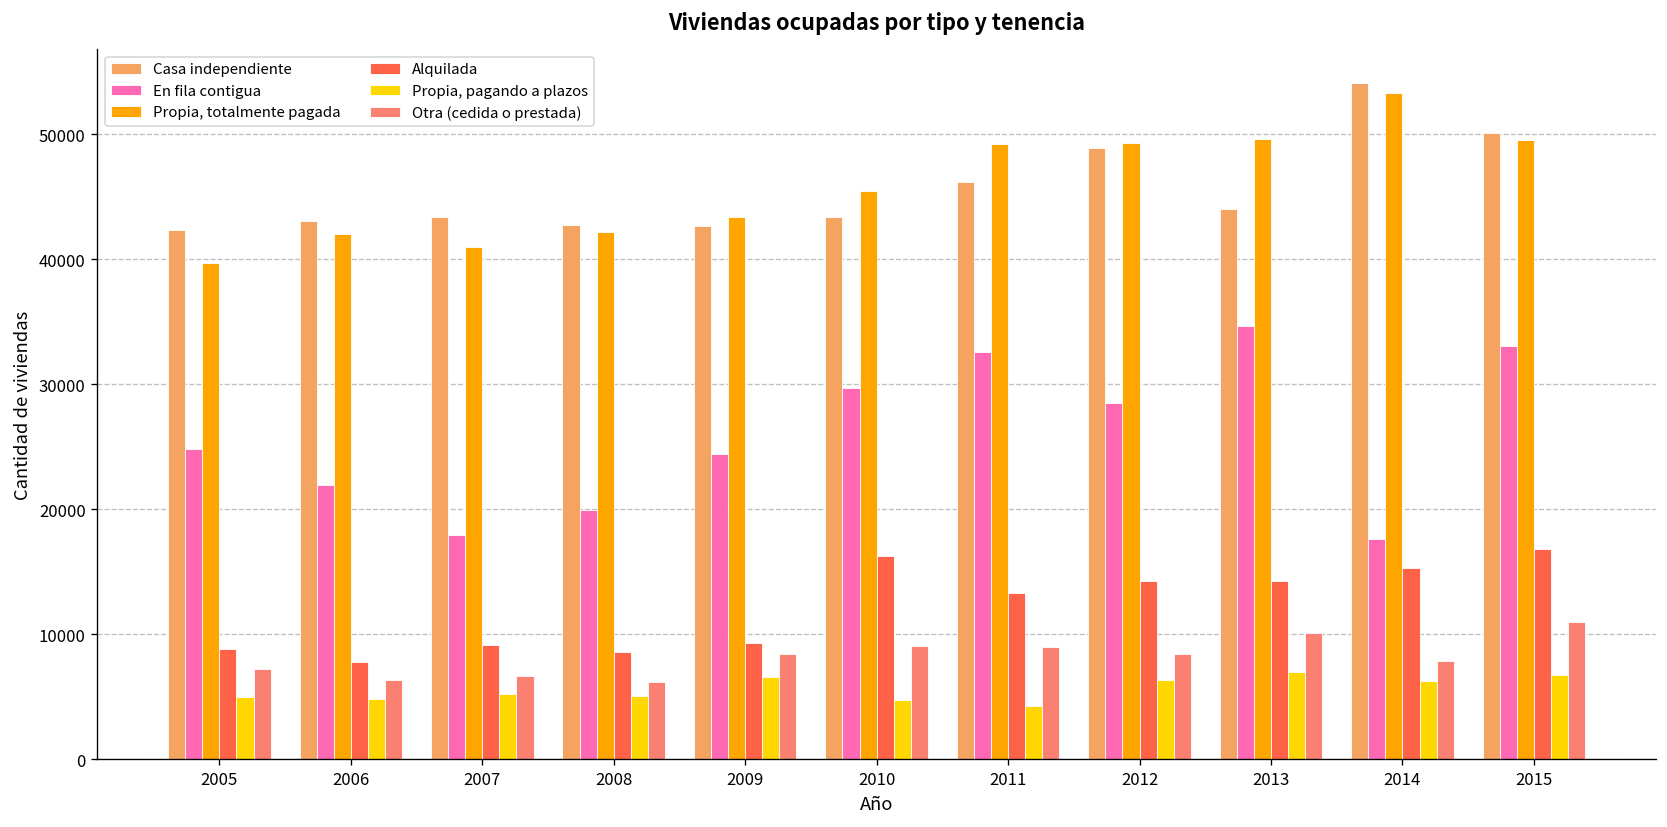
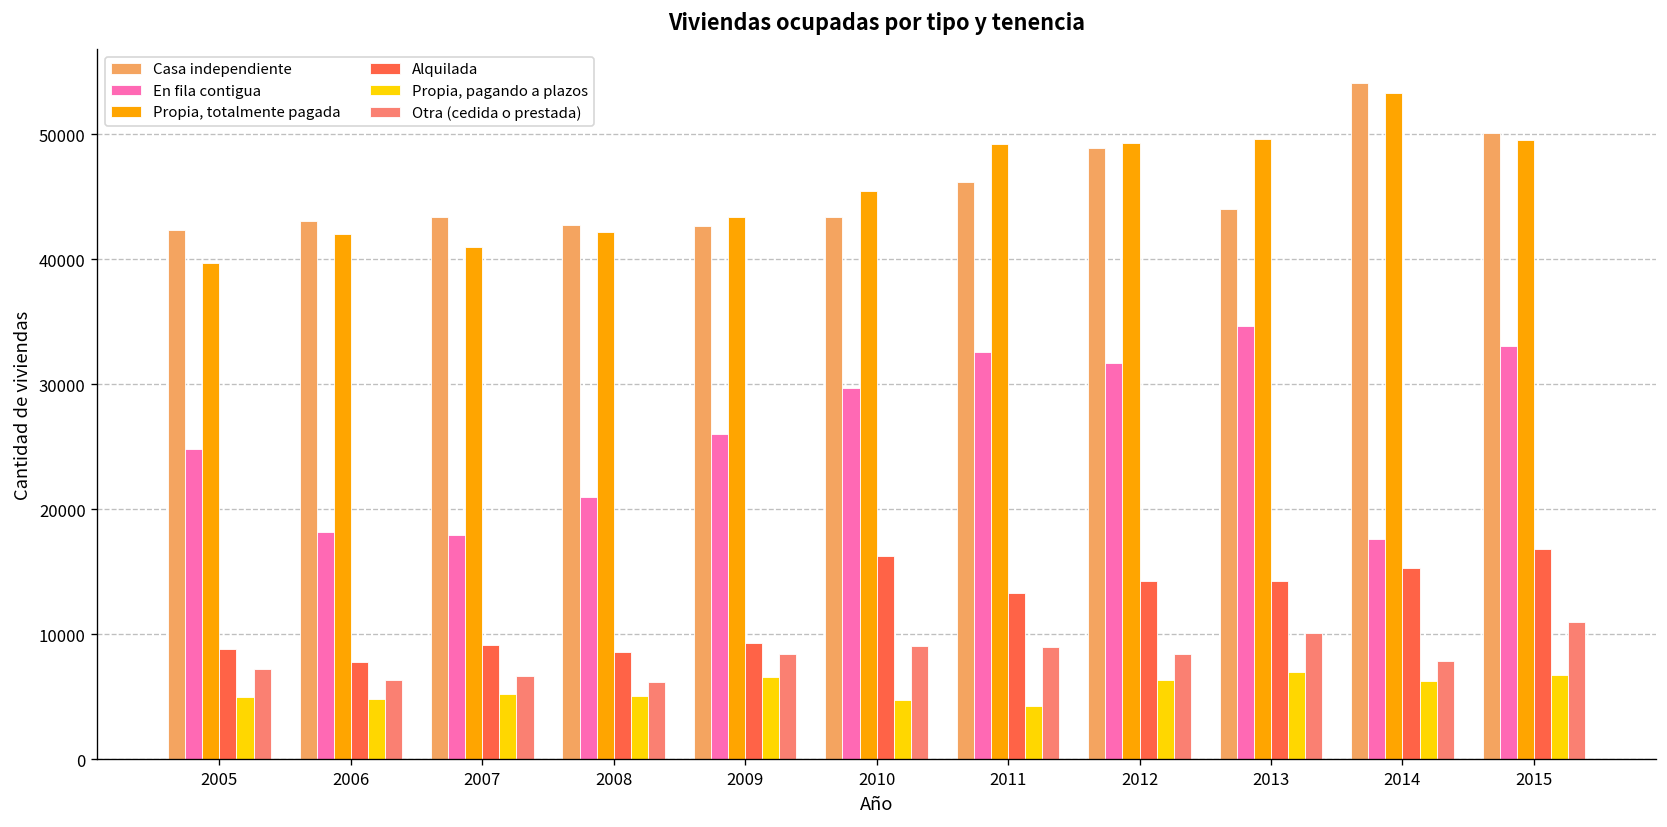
En fila contigua, 2006: 21900 -> 18200
En fila contigua, 2008: 20000 -> 21000
En fila contigua, 2009: 24400 -> 26000
En fila contigua, 2012: 28500 -> 31700
